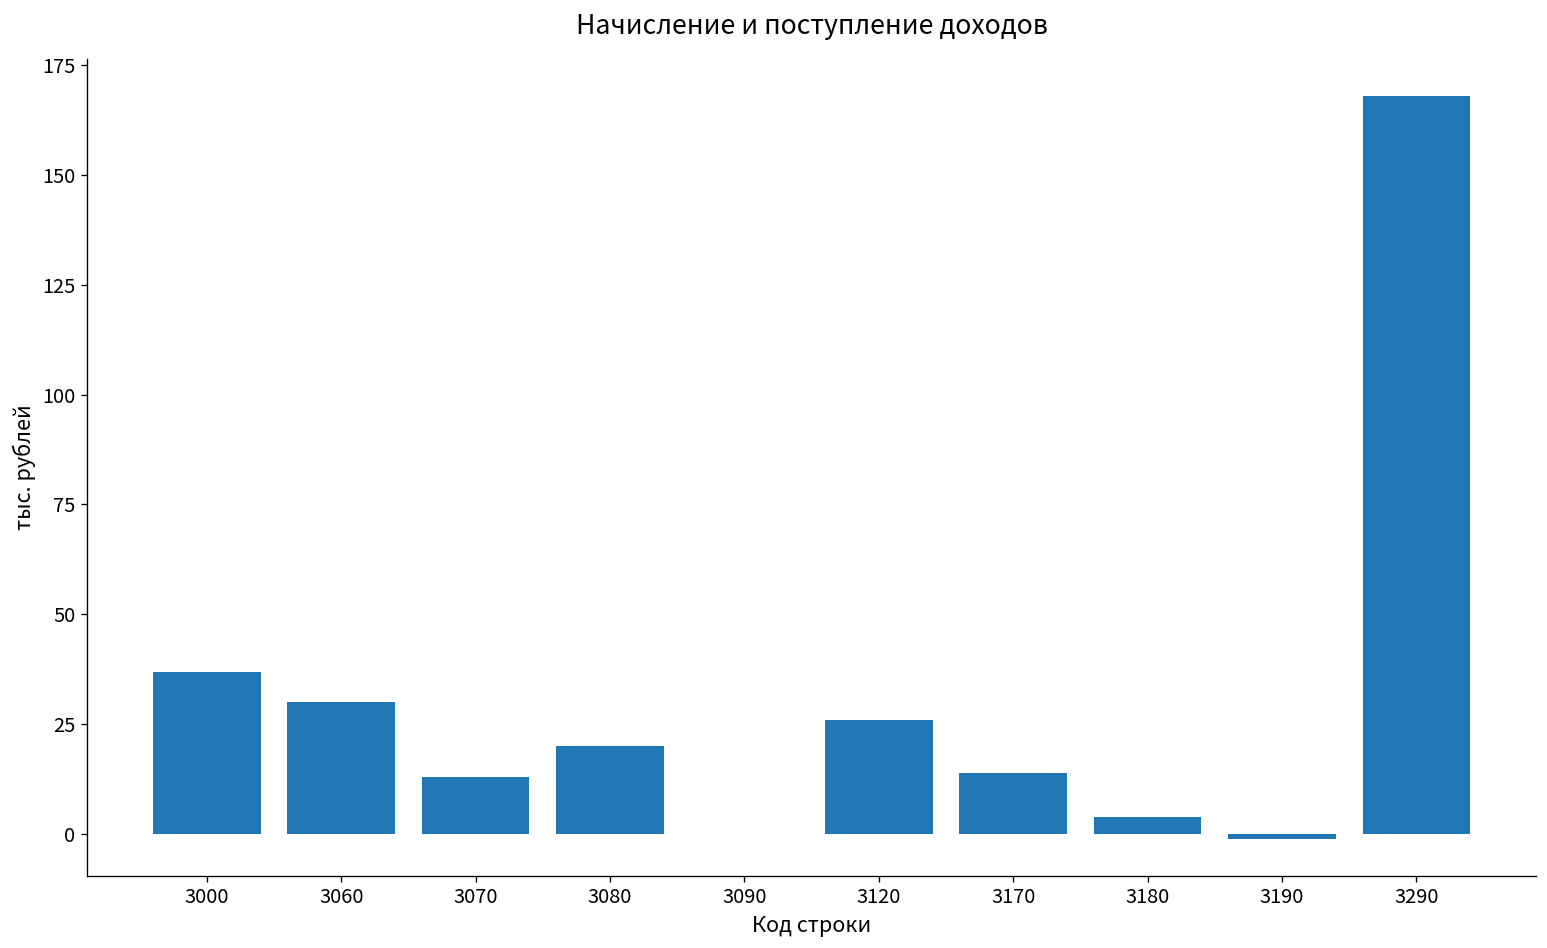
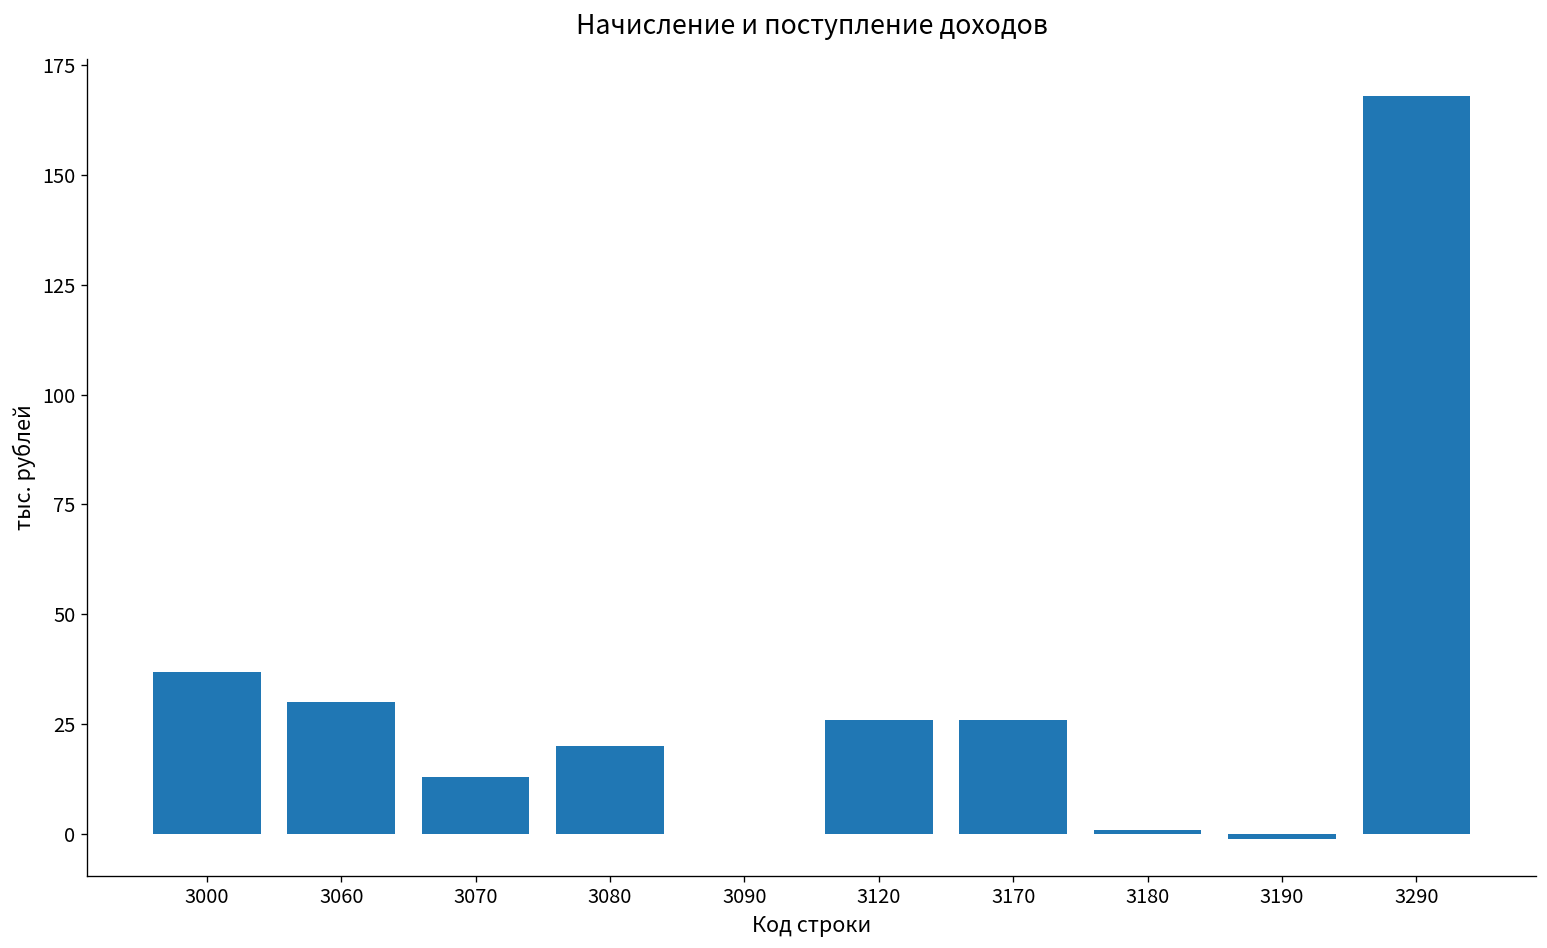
3170: 14 -> 26
3180: 4 -> 1
